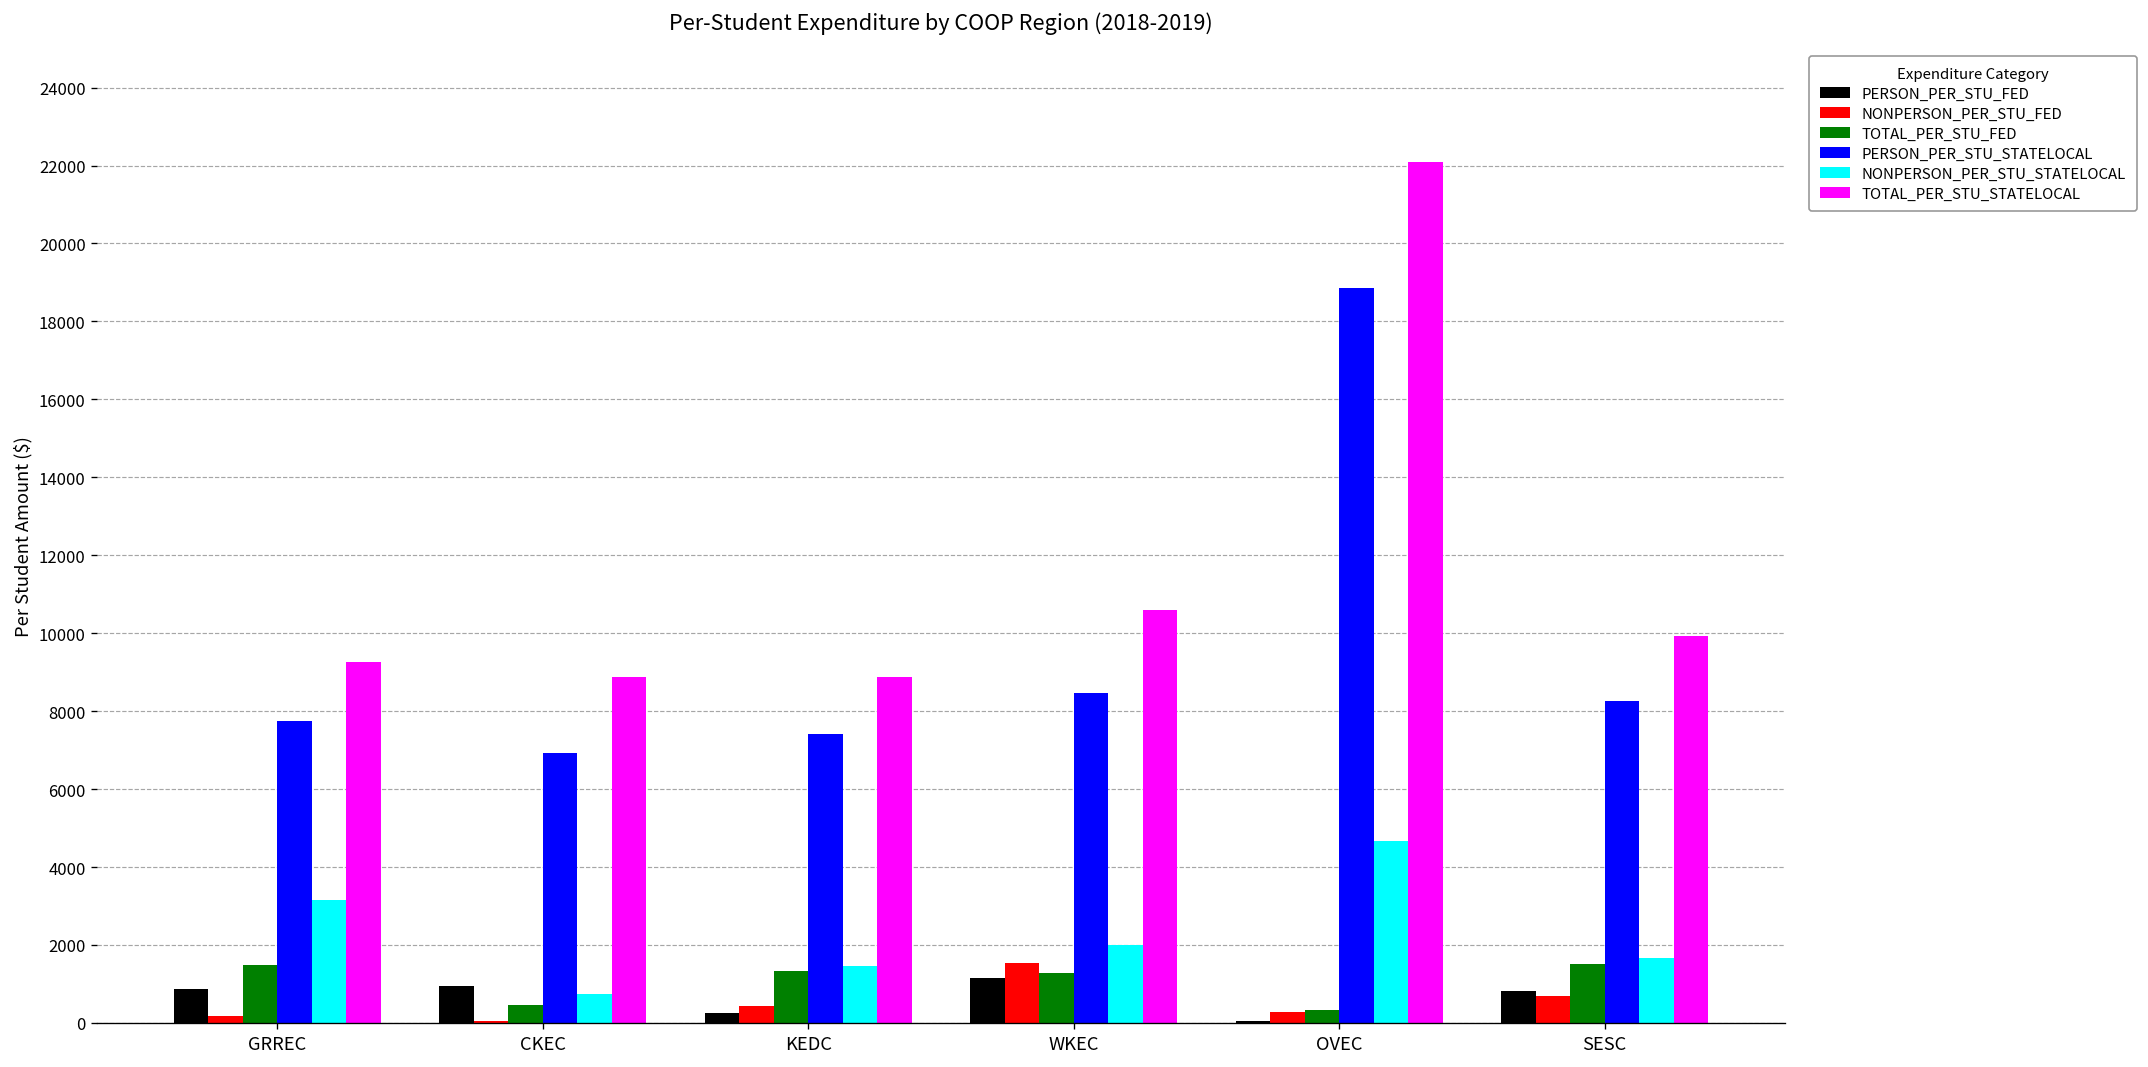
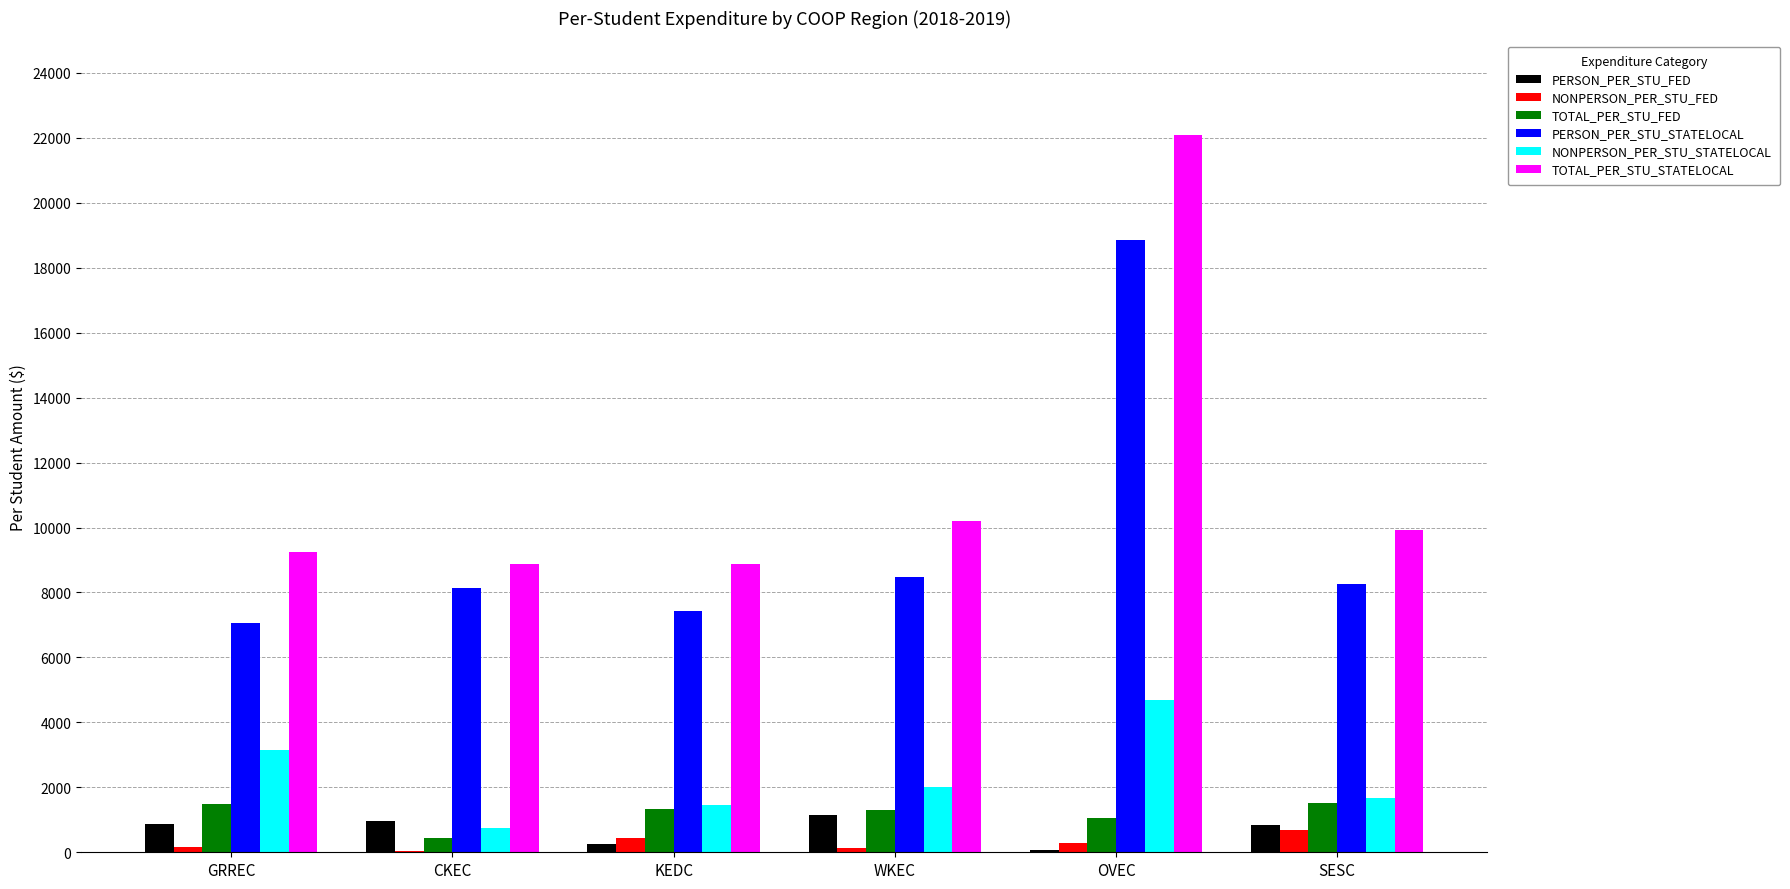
PERSON_PER_STU_STATELOCAL, GRREC: 7700 -> 7100
PERSON_PER_STU_STATELOCAL, CKEC: 6900 -> 8100
NONPERSON_PER_STU_FED, WKEC: 1500 -> 100
TOTAL_PER_STU_STATELOCAL, WKEC: 10600 -> 10200
TOTAL_PER_STU_FED, OVEC: 300 -> 1100
